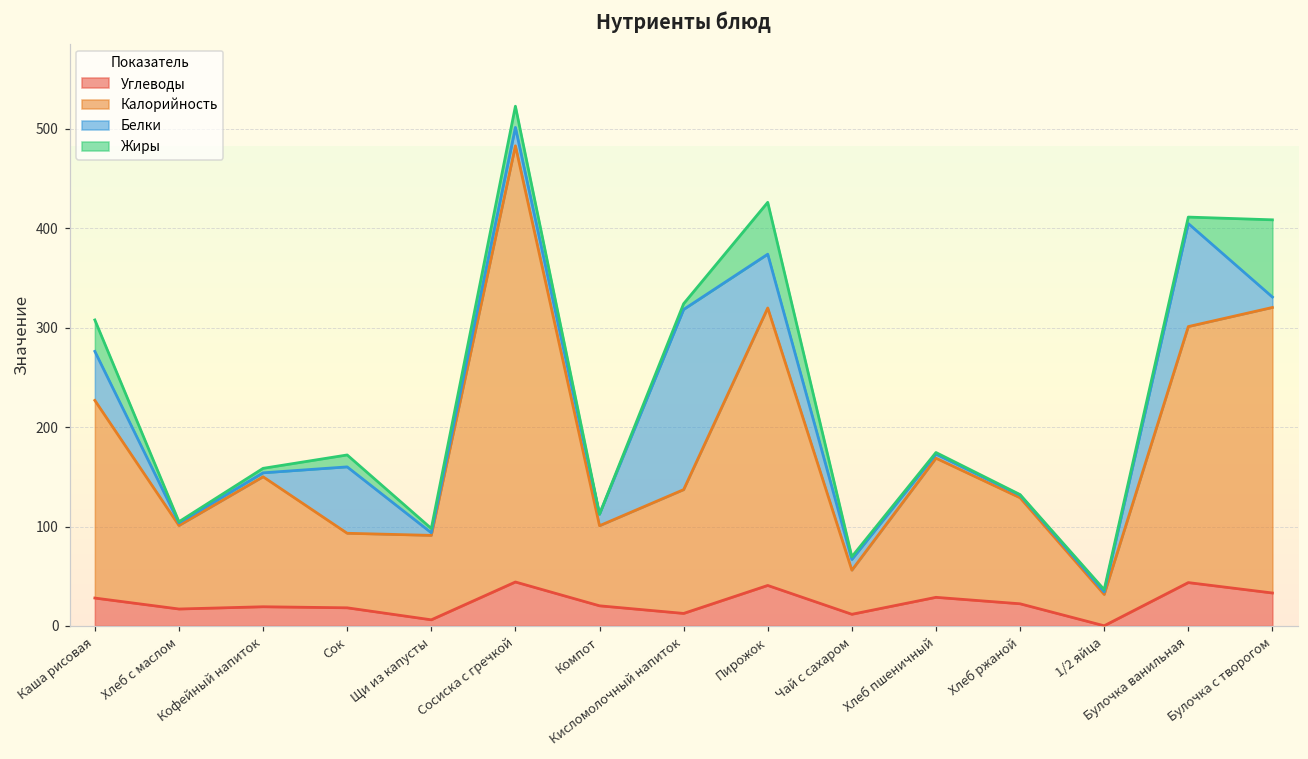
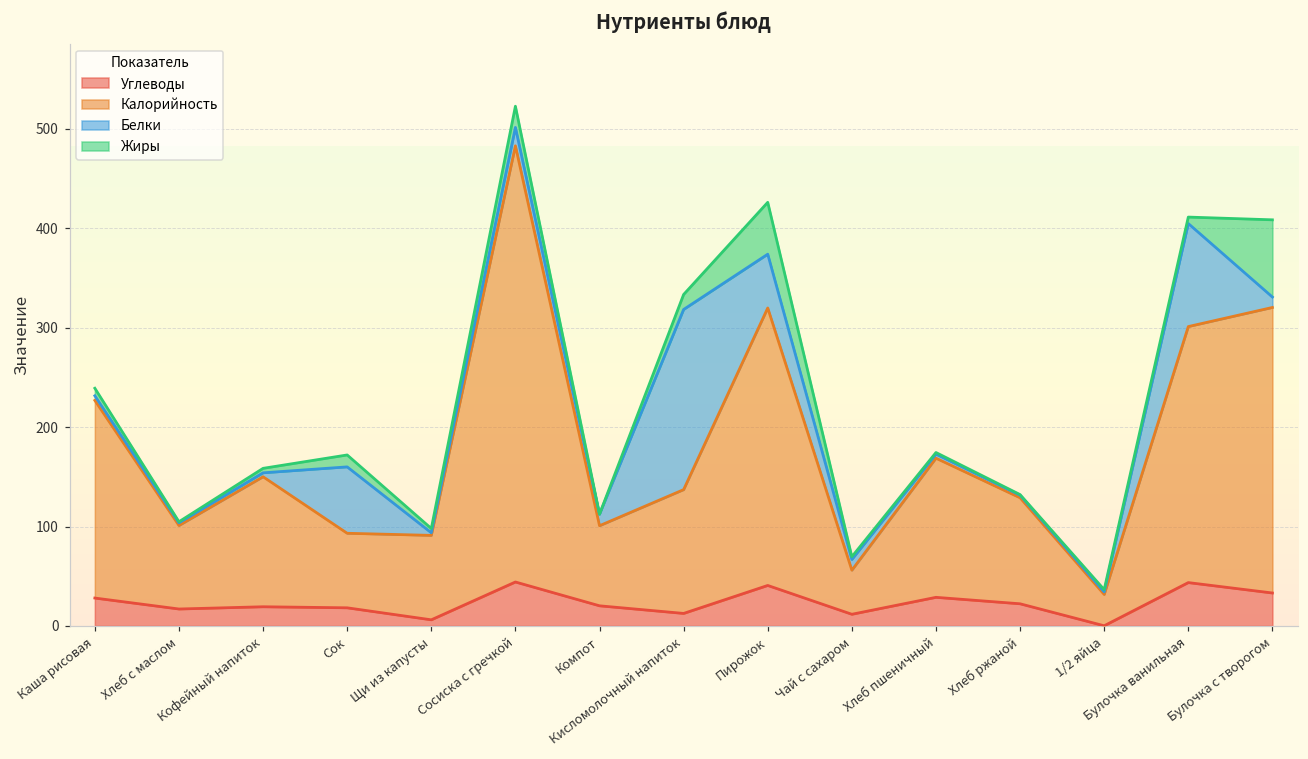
Белки, Каша рисовая: 50 -> 0
Жиры, Каша рисовая: 30 -> 10
Жиры, Кисломолочный напиток: 10 -> 20
